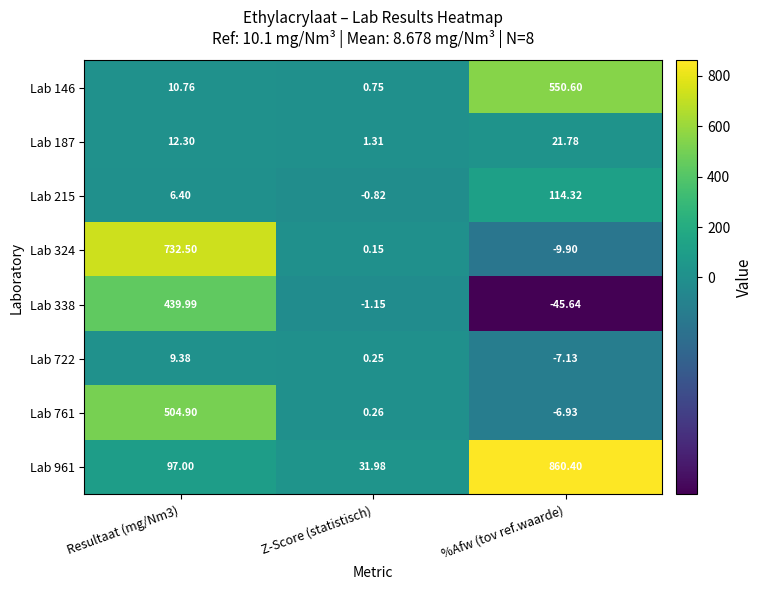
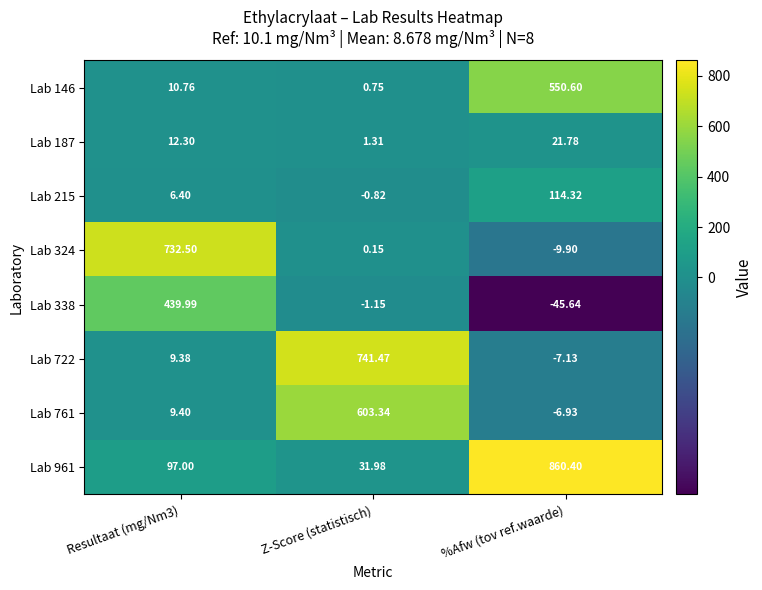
Lab 722, Z-Score (statistisch): 0.25 -> 741.47
Lab 761, Resultaat (mg/Nm3): 504.90 -> 9.40
Lab 761, Z-Score (statistisch): 0.26 -> 603.34
